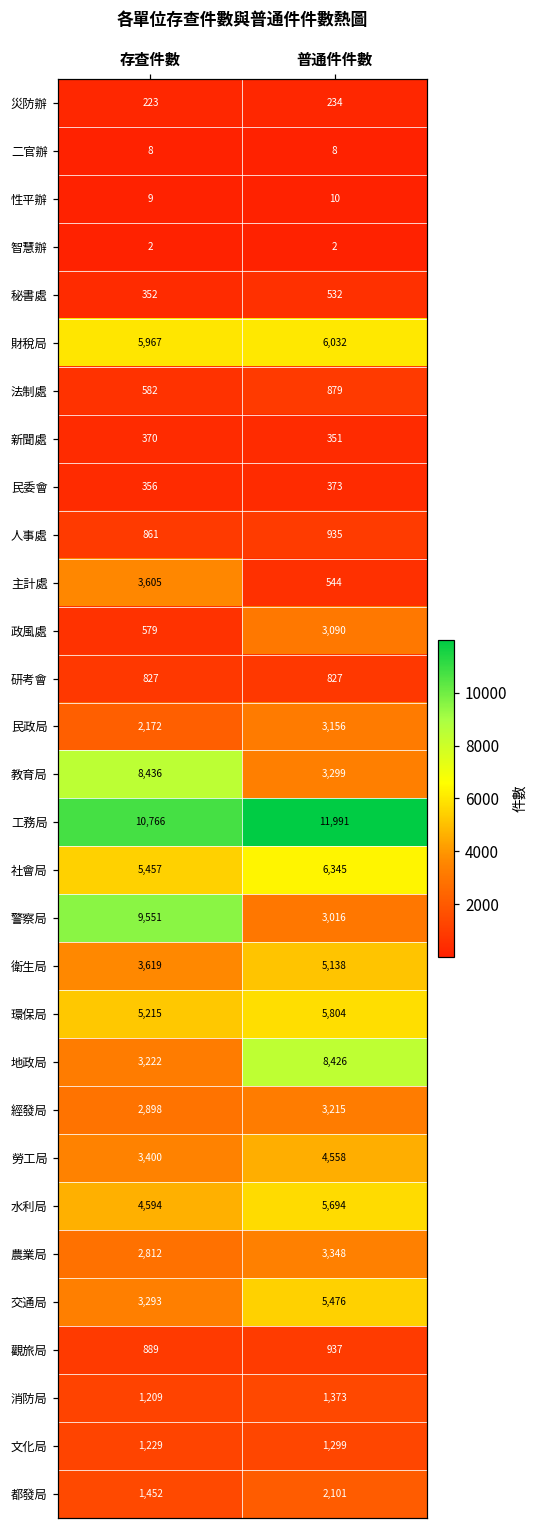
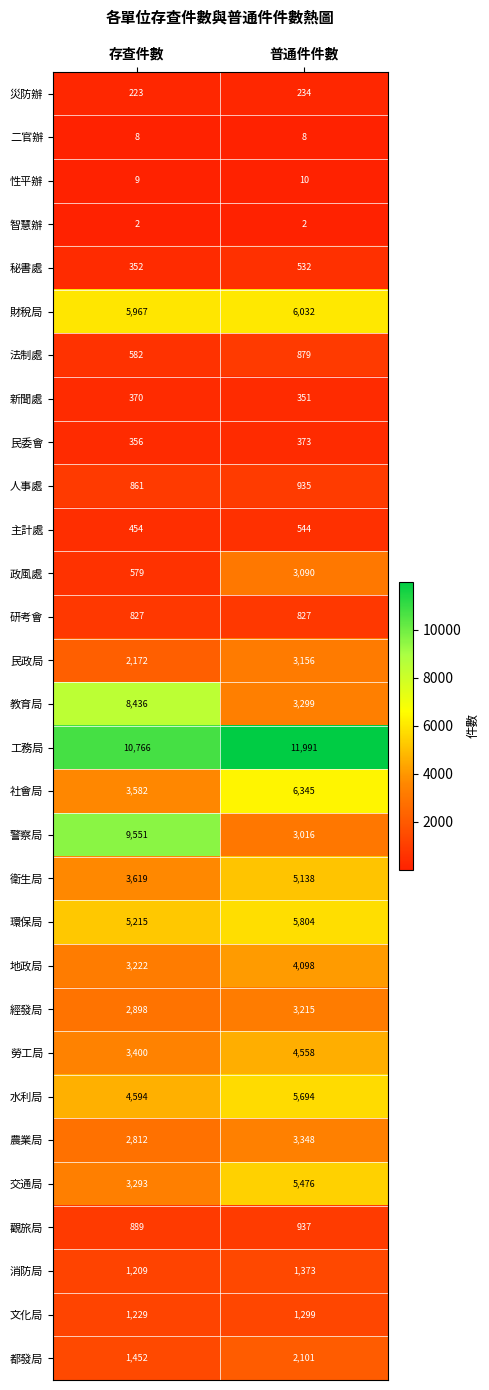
主計處, 存查件數: 3,605 -> 454
社會局, 存查件數: 5,457 -> 3,582
地政局, 普通件件數: 8,426 -> 4,098
